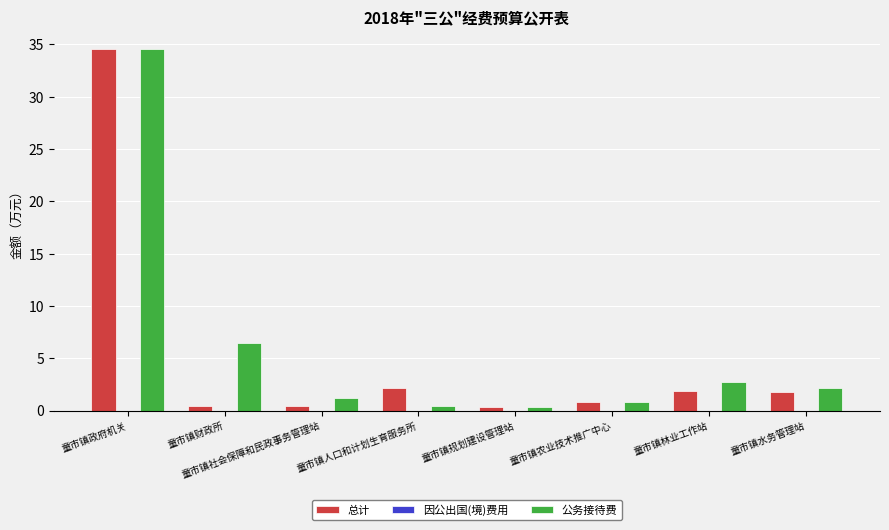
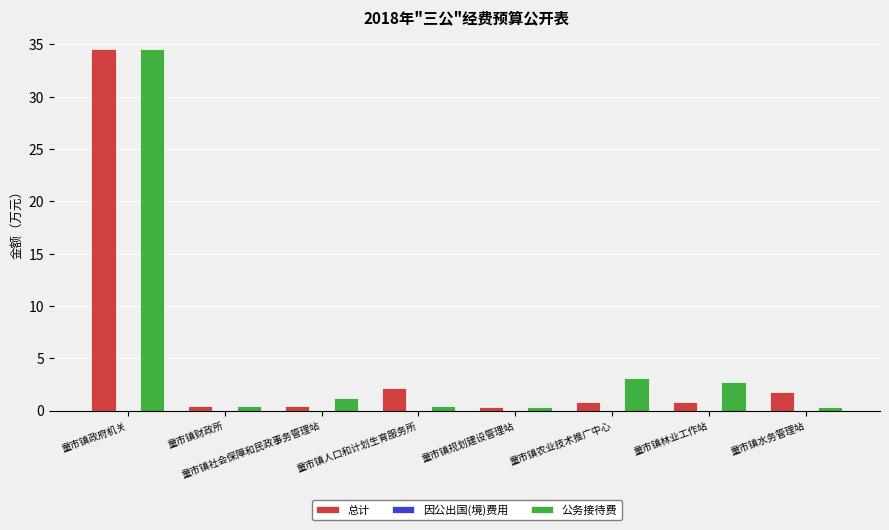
公务接待费, 童市镇财政所: 6.5 -> 0.4
公务接待费, 童市镇农业技术推广中心: 0.8 -> 3.1
总计, 童市镇林业工作站: 1.9 -> 0.8
公务接待费, 童市镇水务管理站: 2.2 -> 0.3
